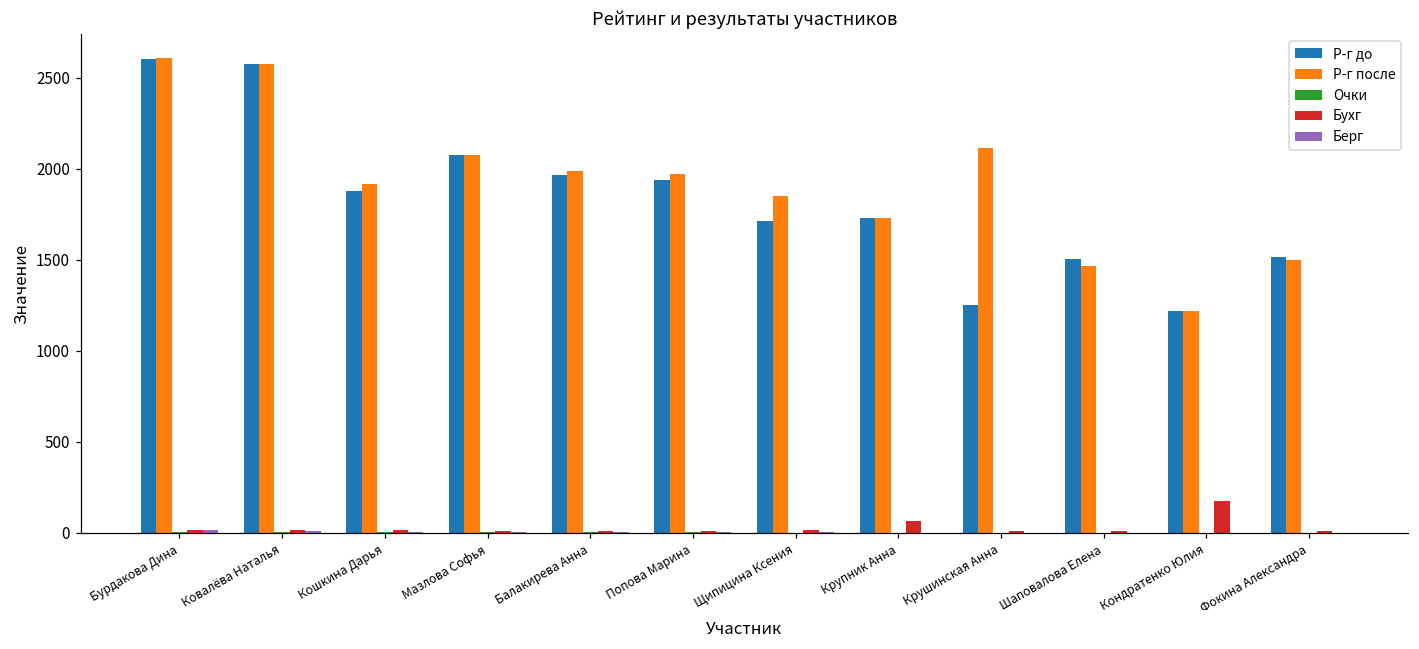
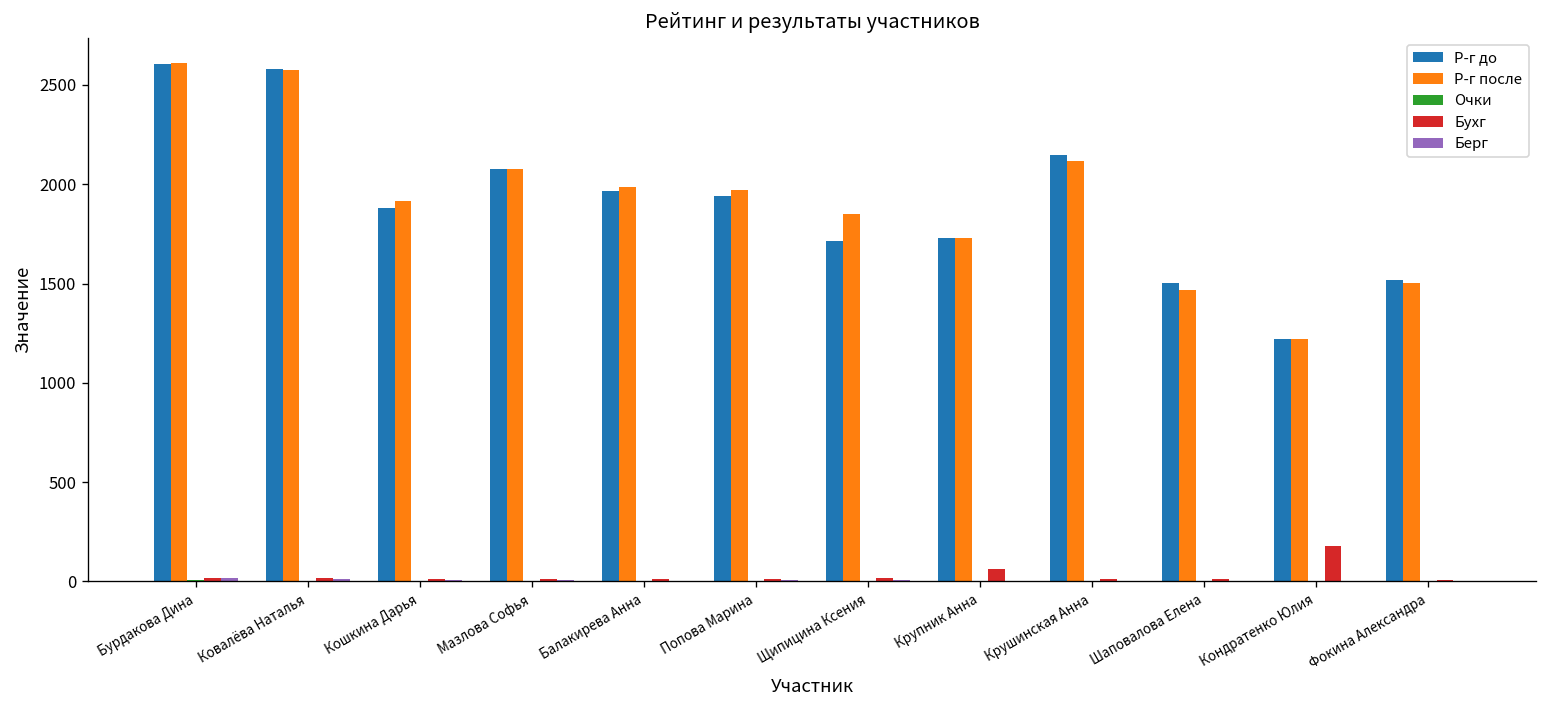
Р-г до, Крушинская Анна: 1250 -> 2150
